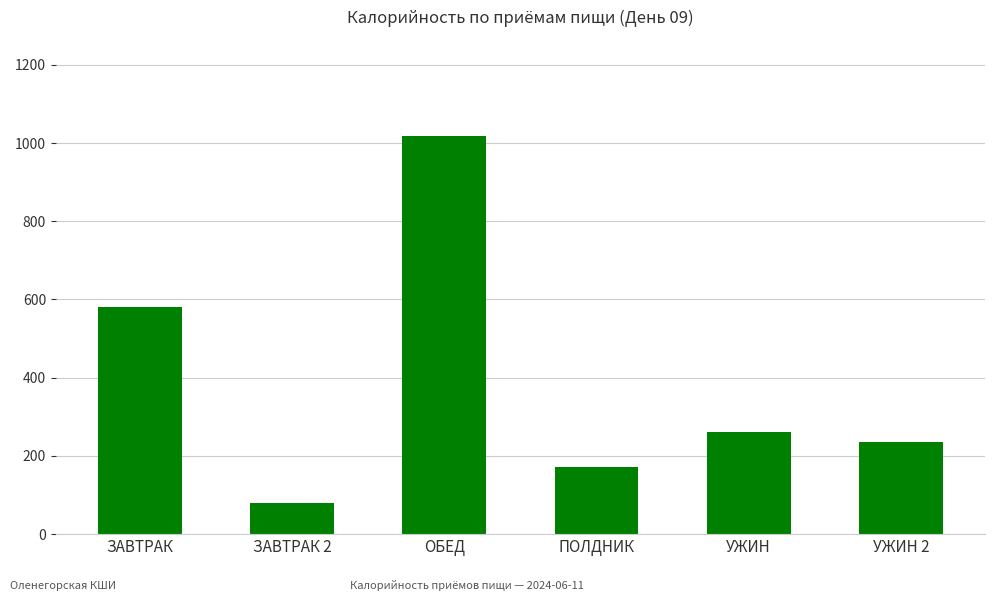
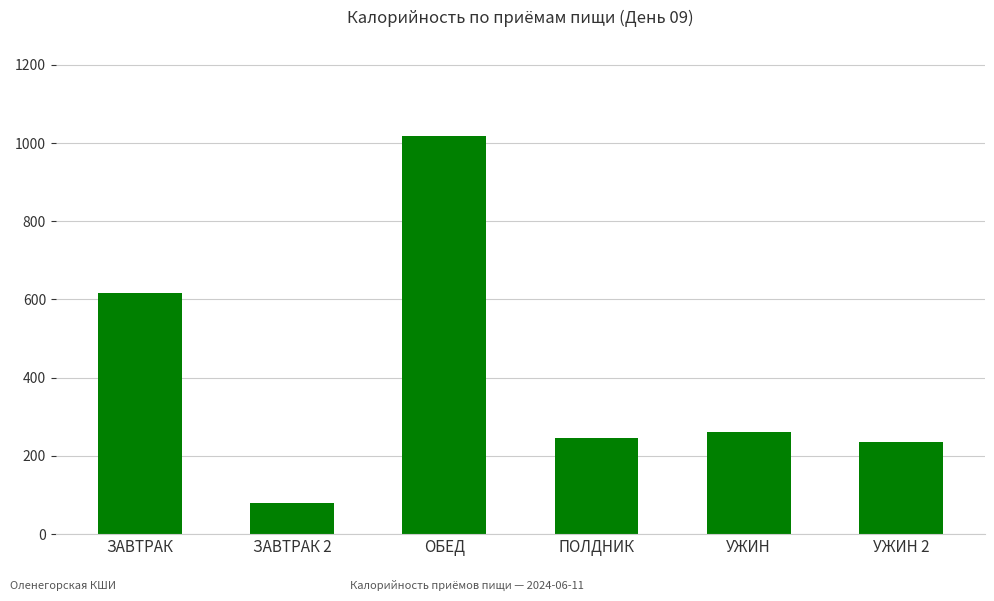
ЗАВТРАК: 580 -> 620
ПОЛДНИК: 170 -> 250
